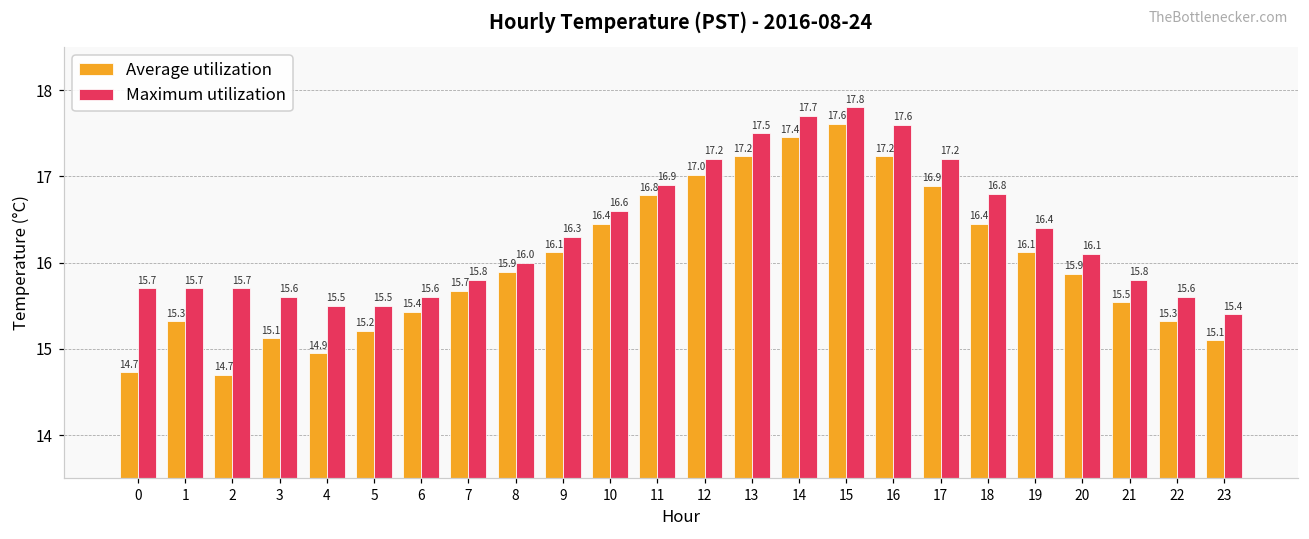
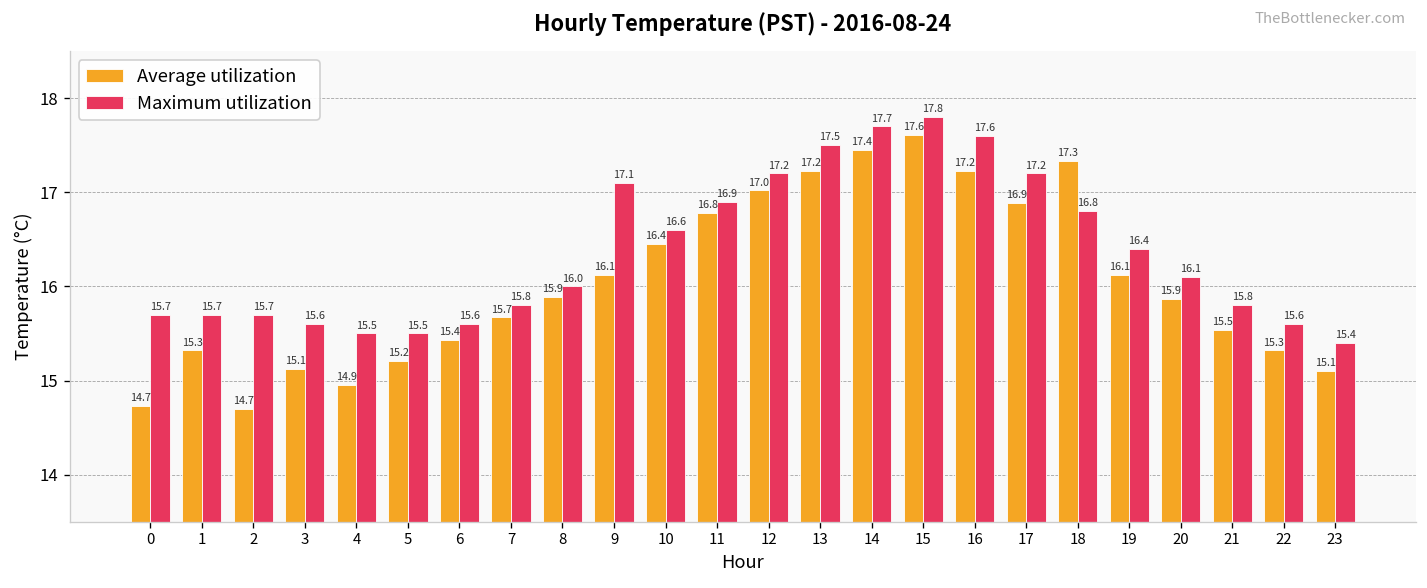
Maximum utilization, 9: 16.3 -> 17.1
Average utilization, 18: 16.4 -> 17.3
